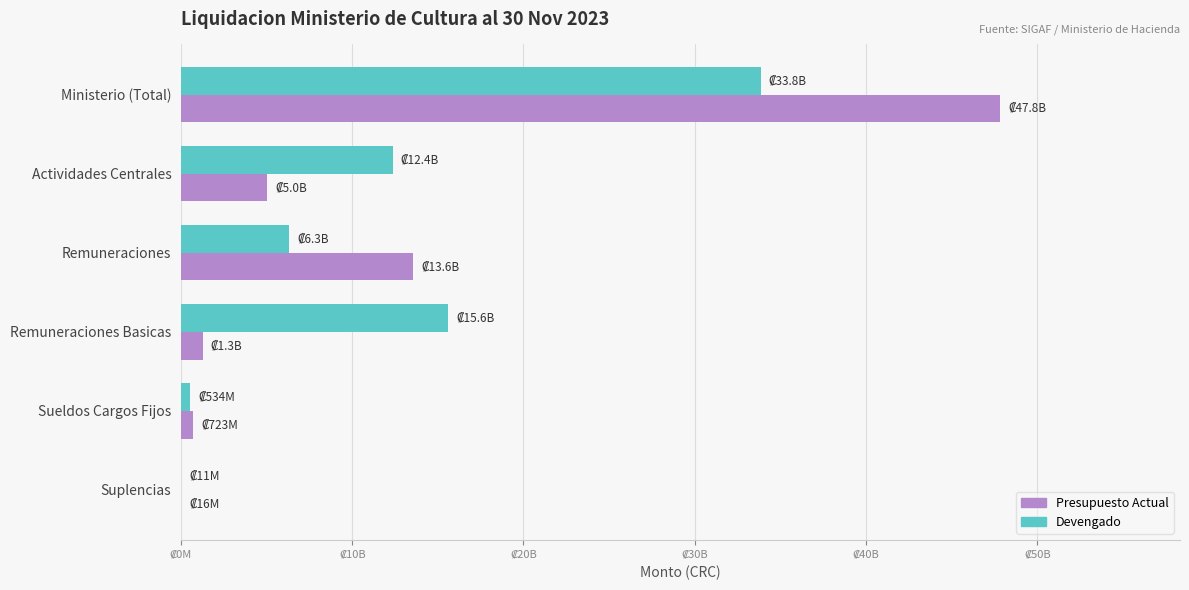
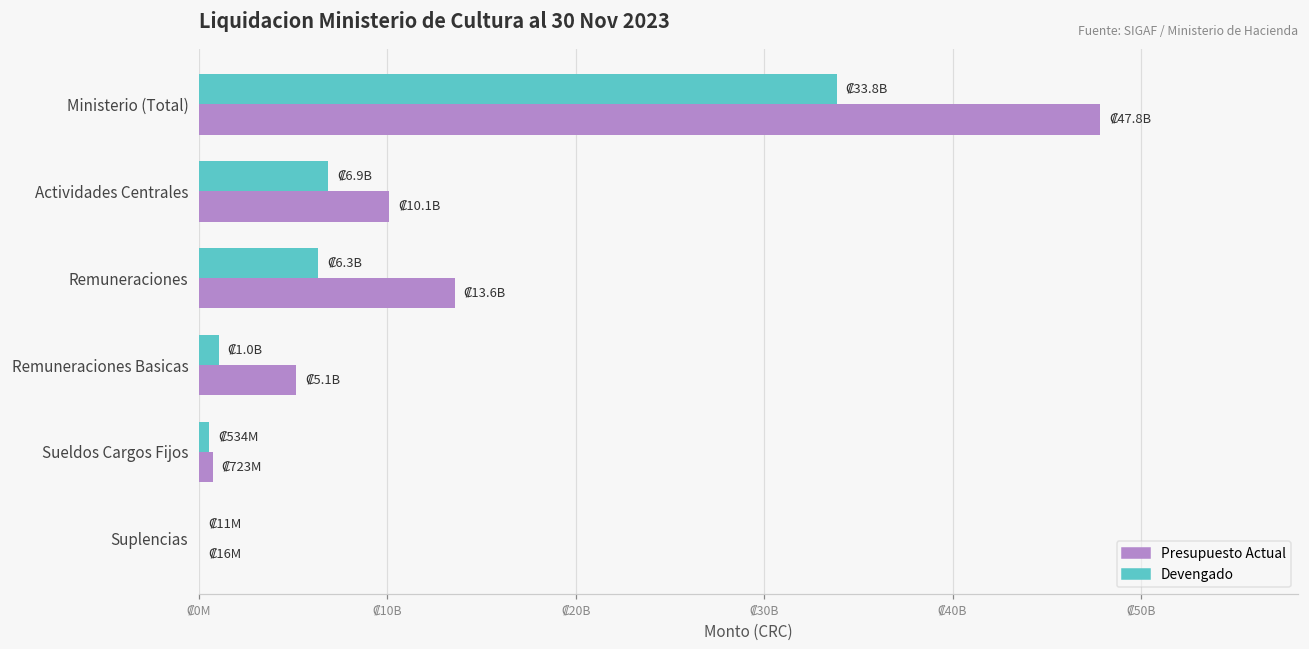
Devengado, Actividades Centrales: 12.4B -> 6.9B
Presupuesto Actual, Actividades Centrales: 5.0B -> 10.1B
Devengado, Remuneraciones Basicas: 15.6B -> 1.0B
Presupuesto Actual, Remuneraciones Basicas: 1.3B -> 5.1B
